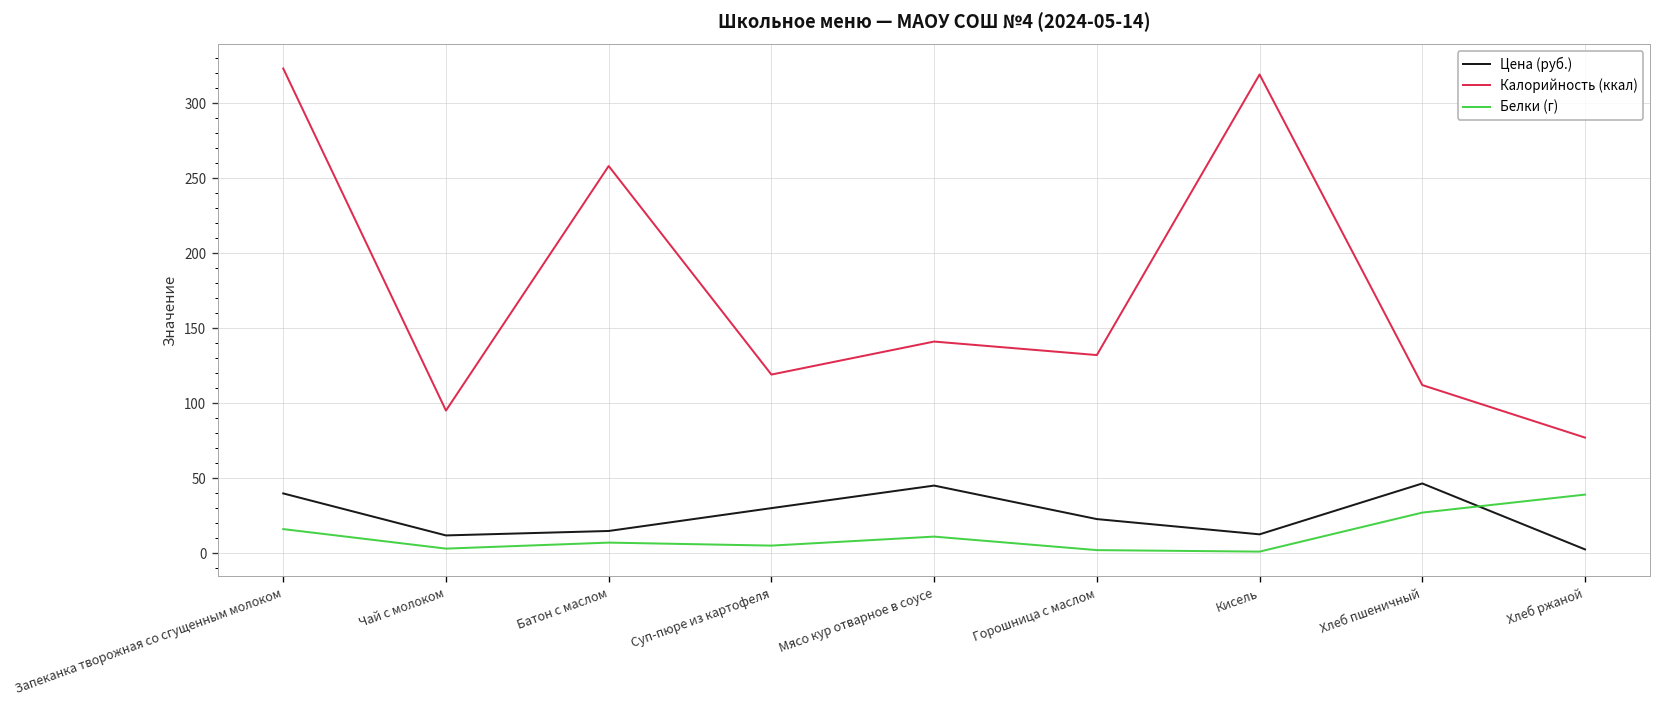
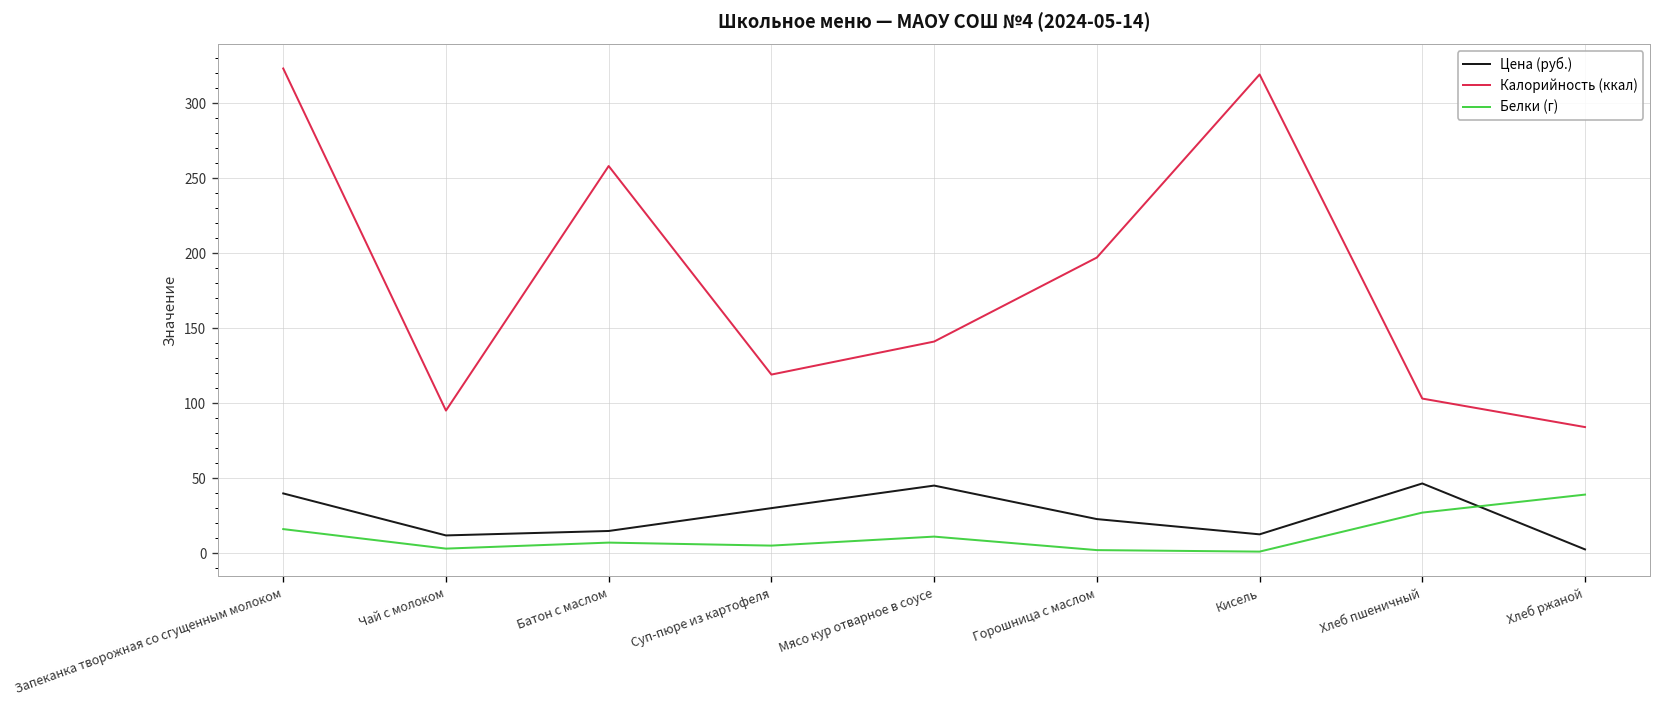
Калорийность (ккал), Горошница с маслом: 132 -> 197
Калорийность (ккал), Хлеб пшеничный: 112 -> 103
Калорийность (ккал), Хлеб ржаной: 77 -> 84
